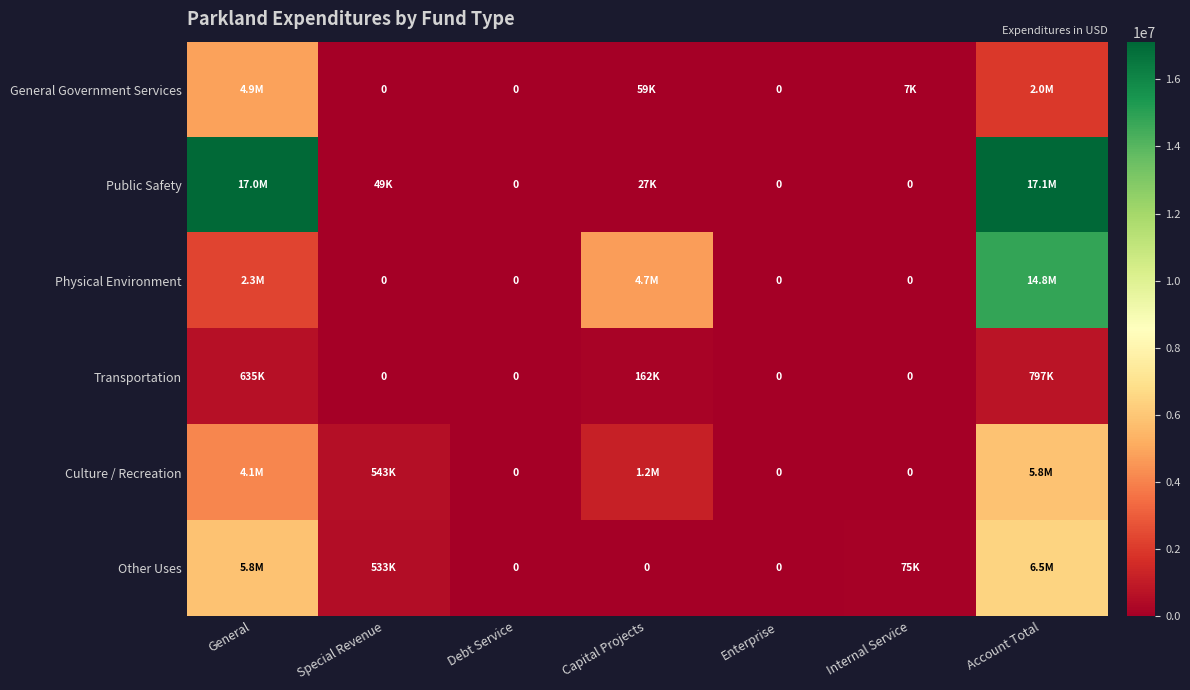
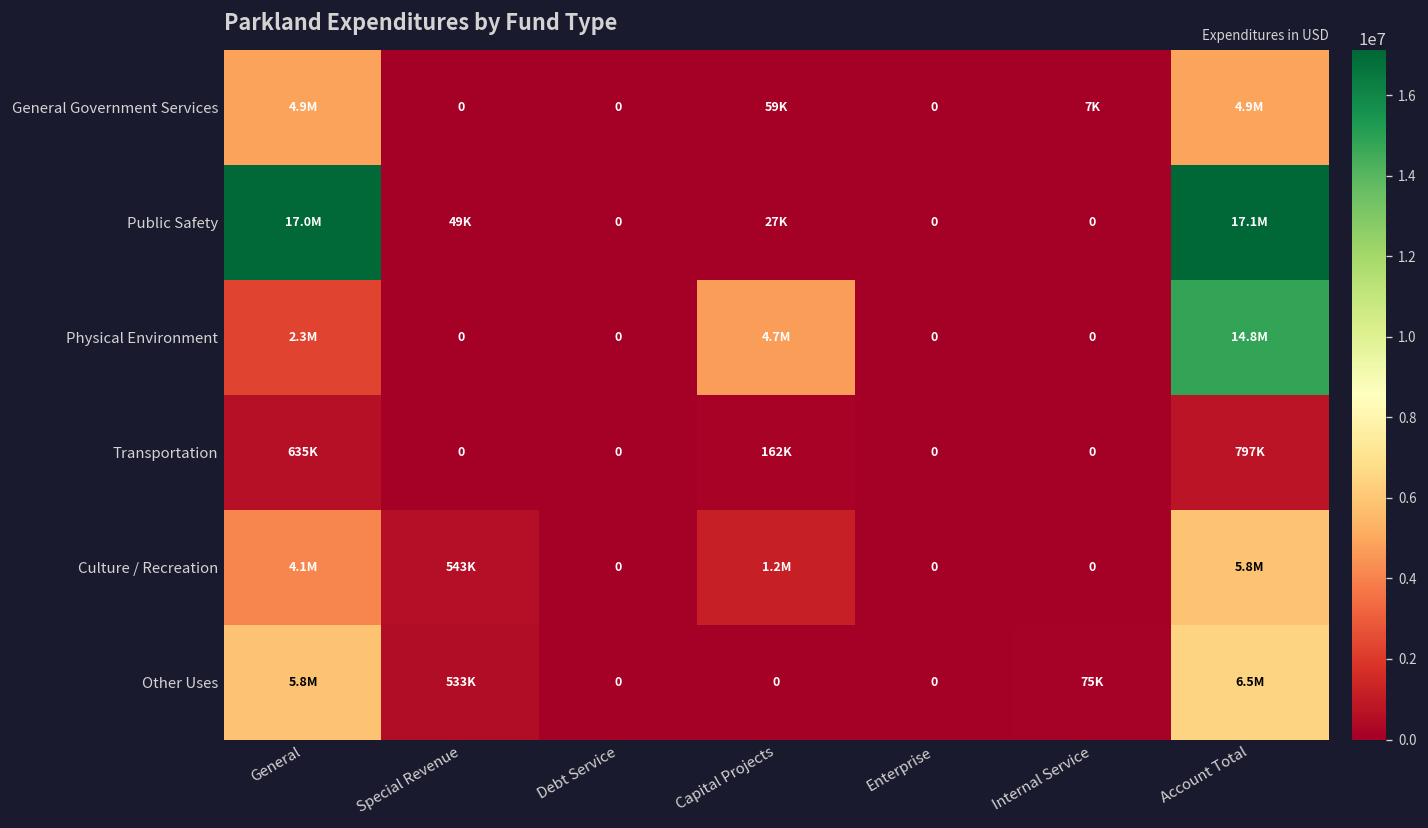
General Government Services, Account Total: 2.0M -> 4.9M
